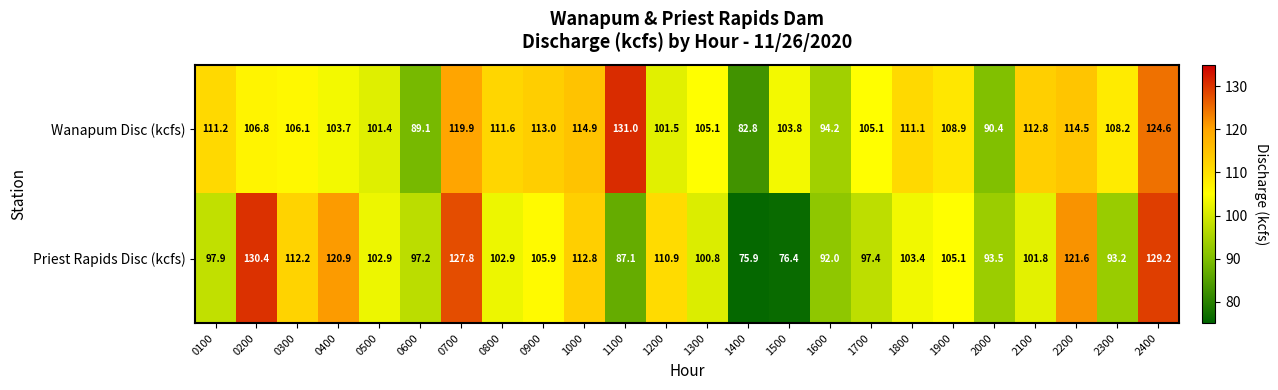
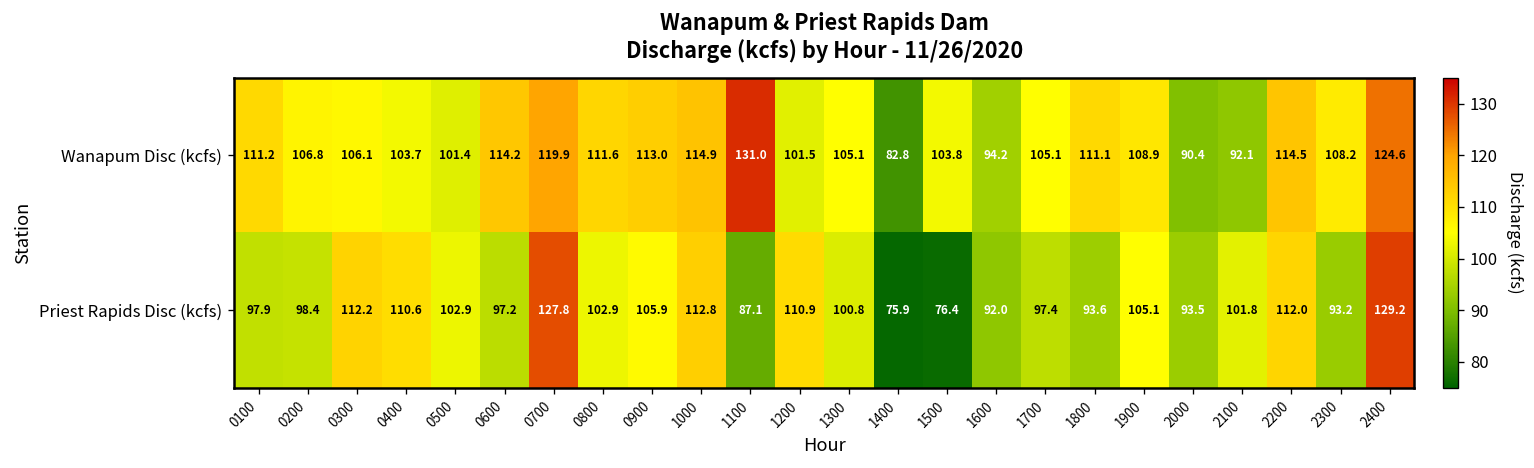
Wanapum Disc (kcfs), 0600: 89.1 -> 114.2
Wanapum Disc (kcfs), 2100: 112.8 -> 92.1
Priest Rapids Disc (kcfs), 0200: 130.4 -> 98.4
Priest Rapids Disc (kcfs), 0400: 120.9 -> 110.6
Priest Rapids Disc (kcfs), 1800: 103.4 -> 93.6
Priest Rapids Disc (kcfs), 2200: 121.6 -> 112.0
